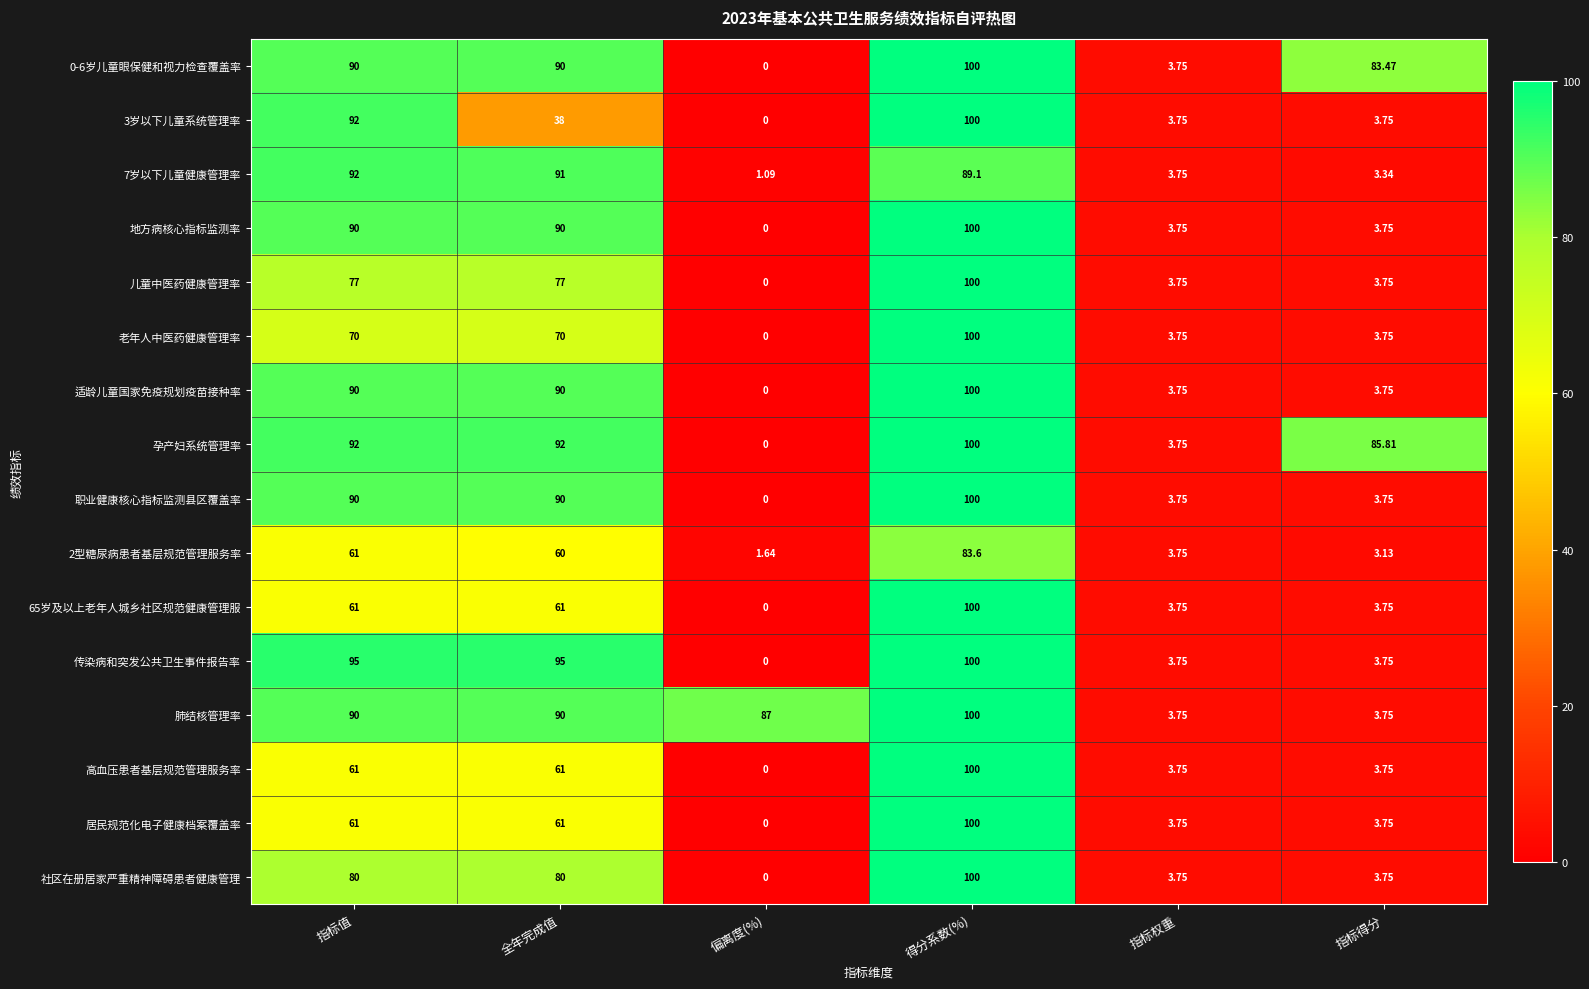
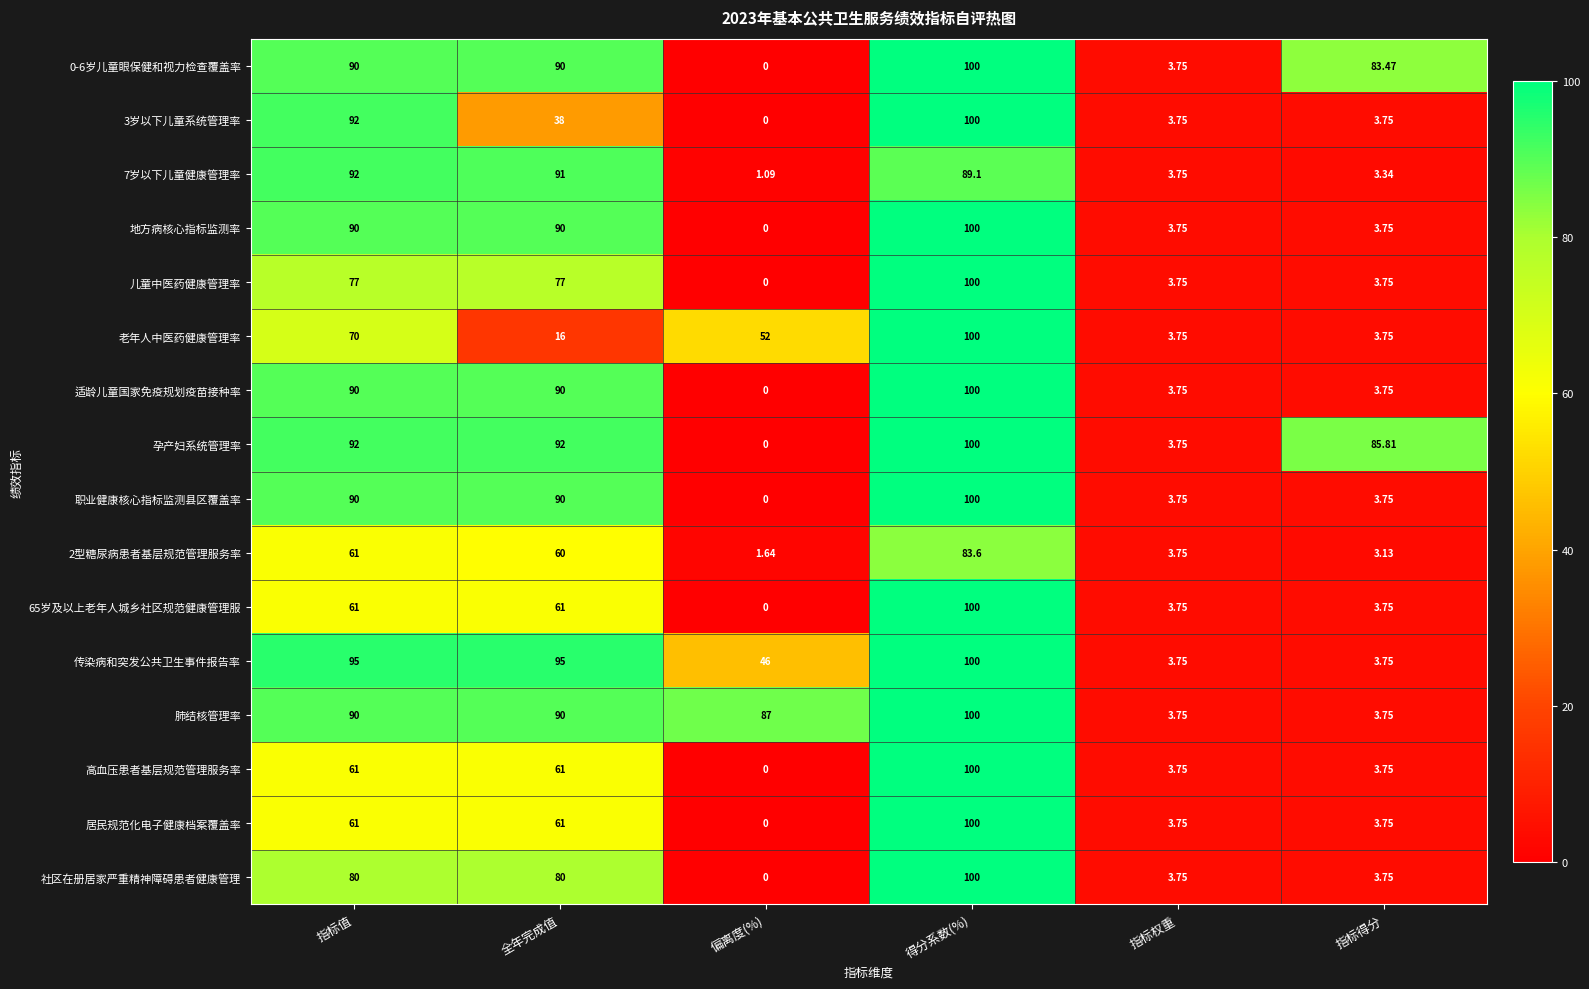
老年人中医药健康管理率, 全年完成值: 70 -> 16
老年人中医药健康管理率, 偏离度(%): 0 -> 52
传染病和突发公共卫生事件报告率, 偏离度(%): 0 -> 46
